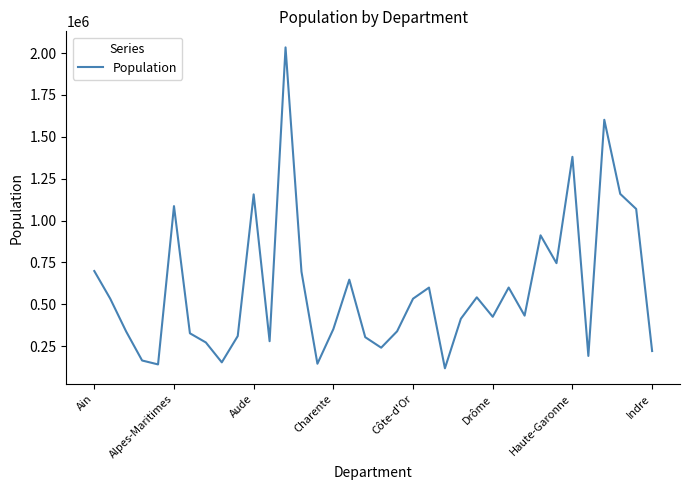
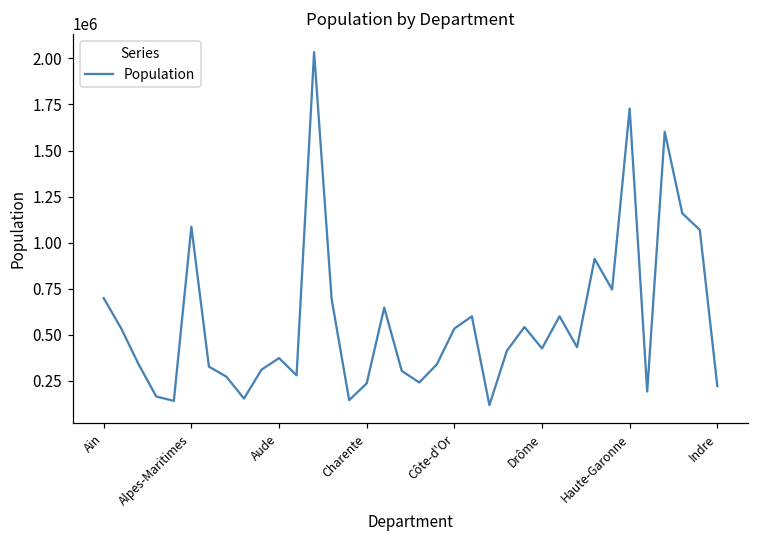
Aude: 1160000 -> 370000
Charente: 350000 -> 240000
Haute-Garonne: 1380000 -> 1730000
